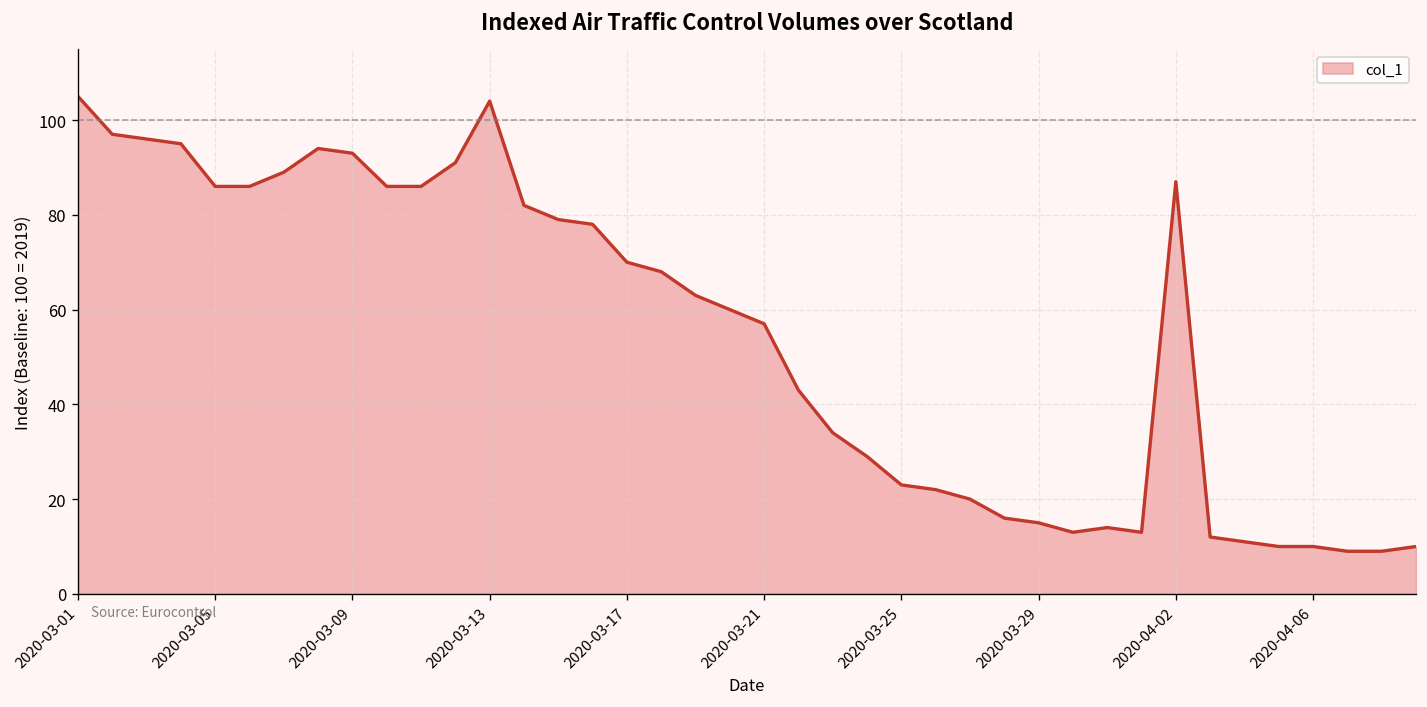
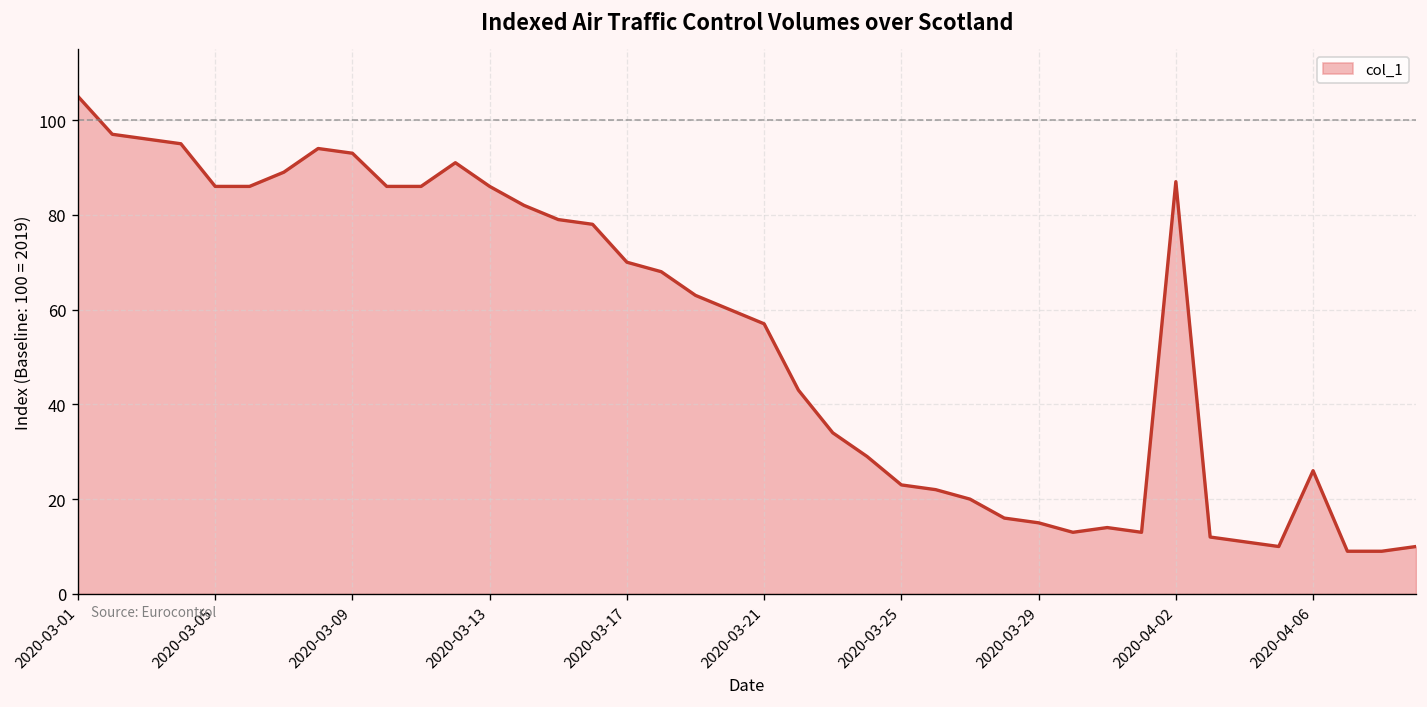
2020-03-13: 104 -> 86
2020-04-06: 10 -> 26
